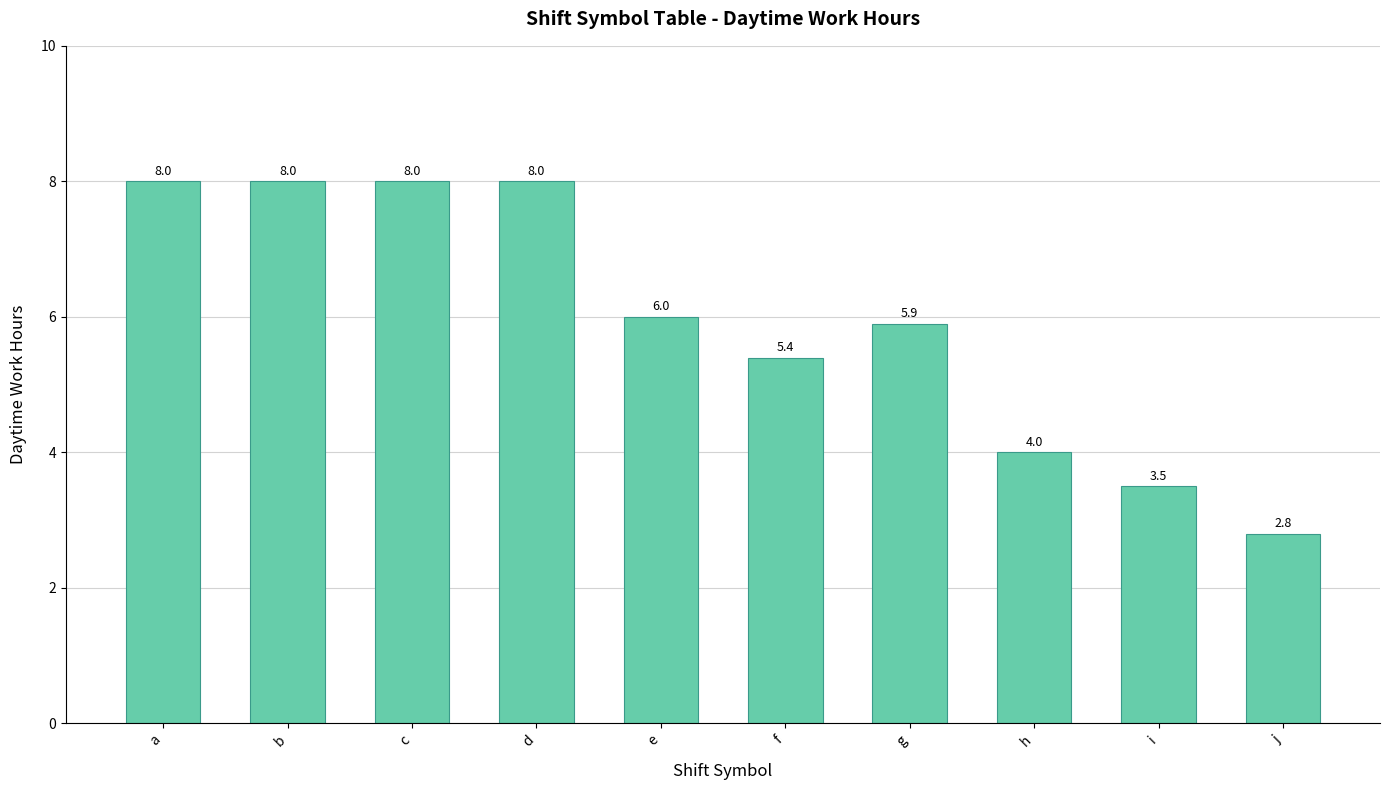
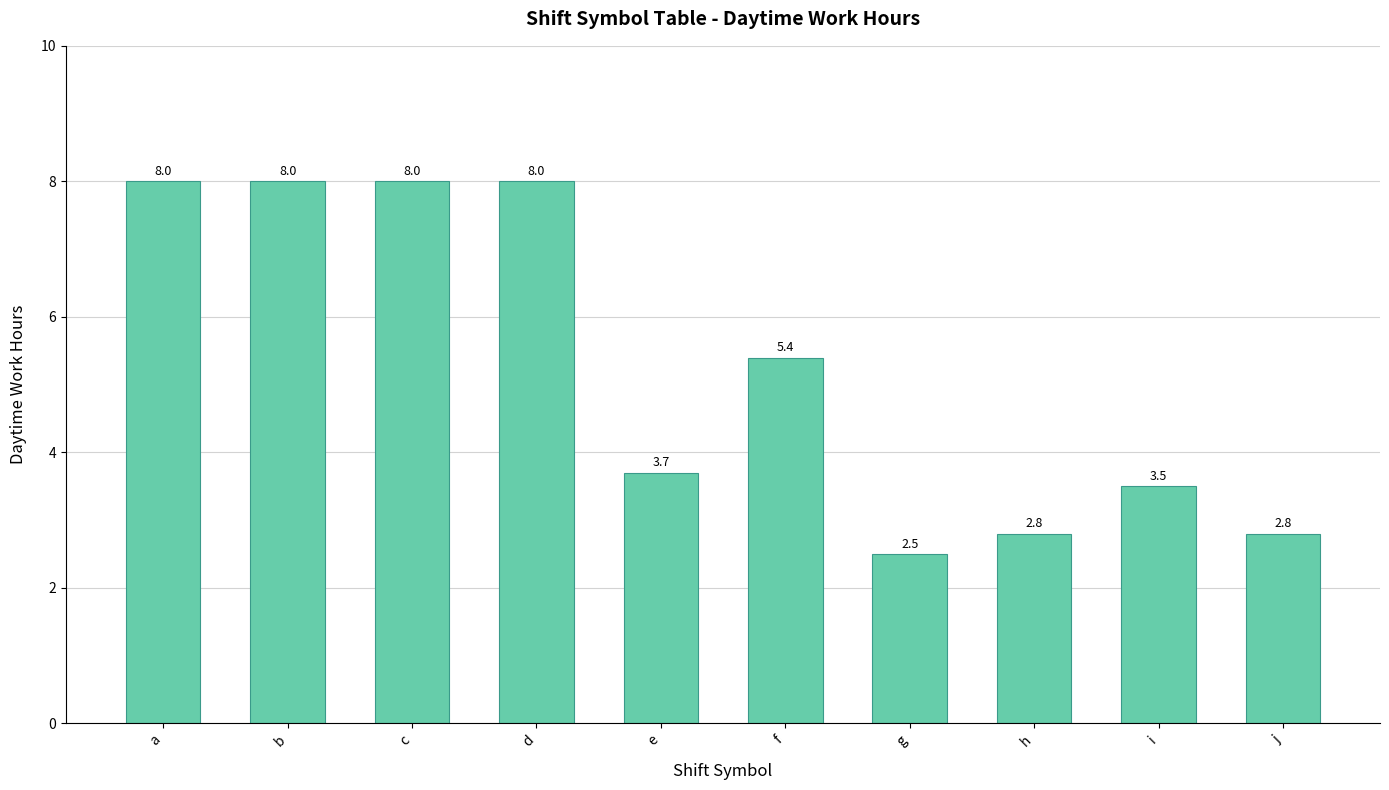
e: 6.0 -> 3.7
g: 5.9 -> 2.5
h: 4.0 -> 2.8
